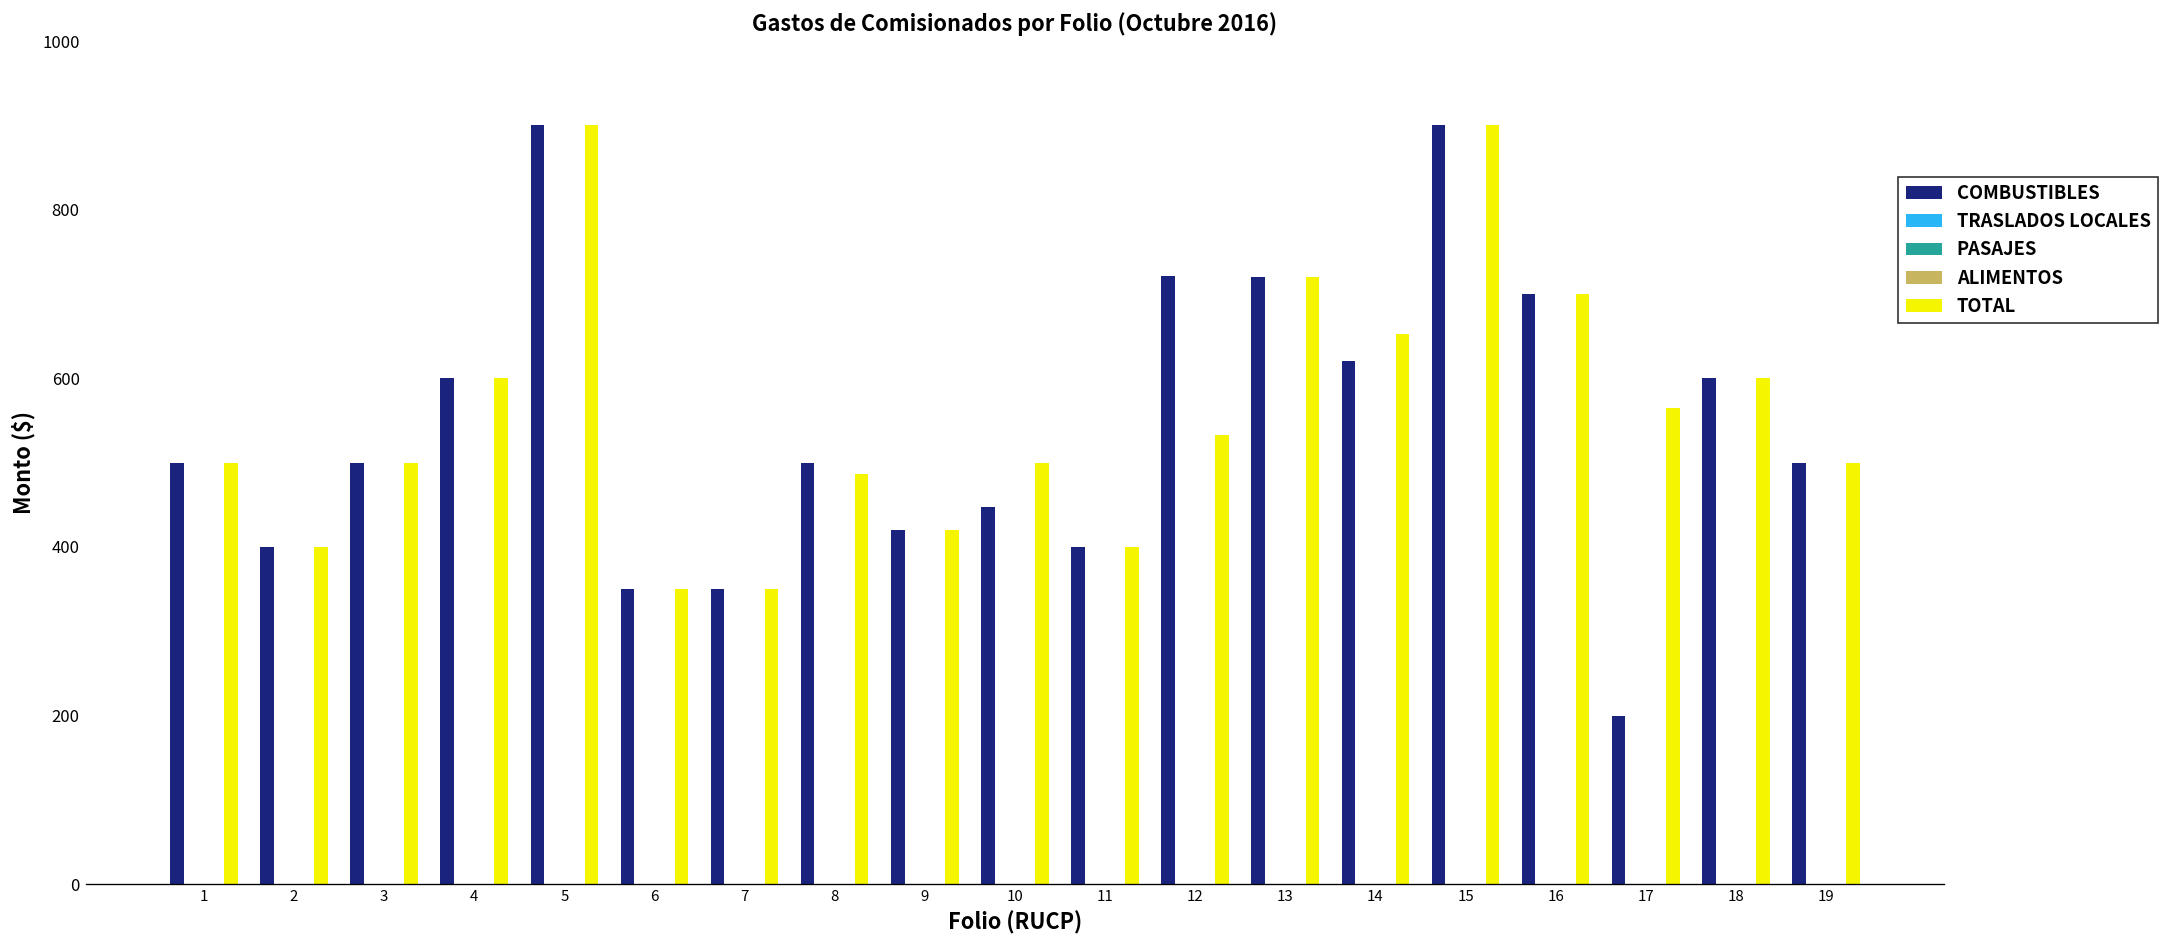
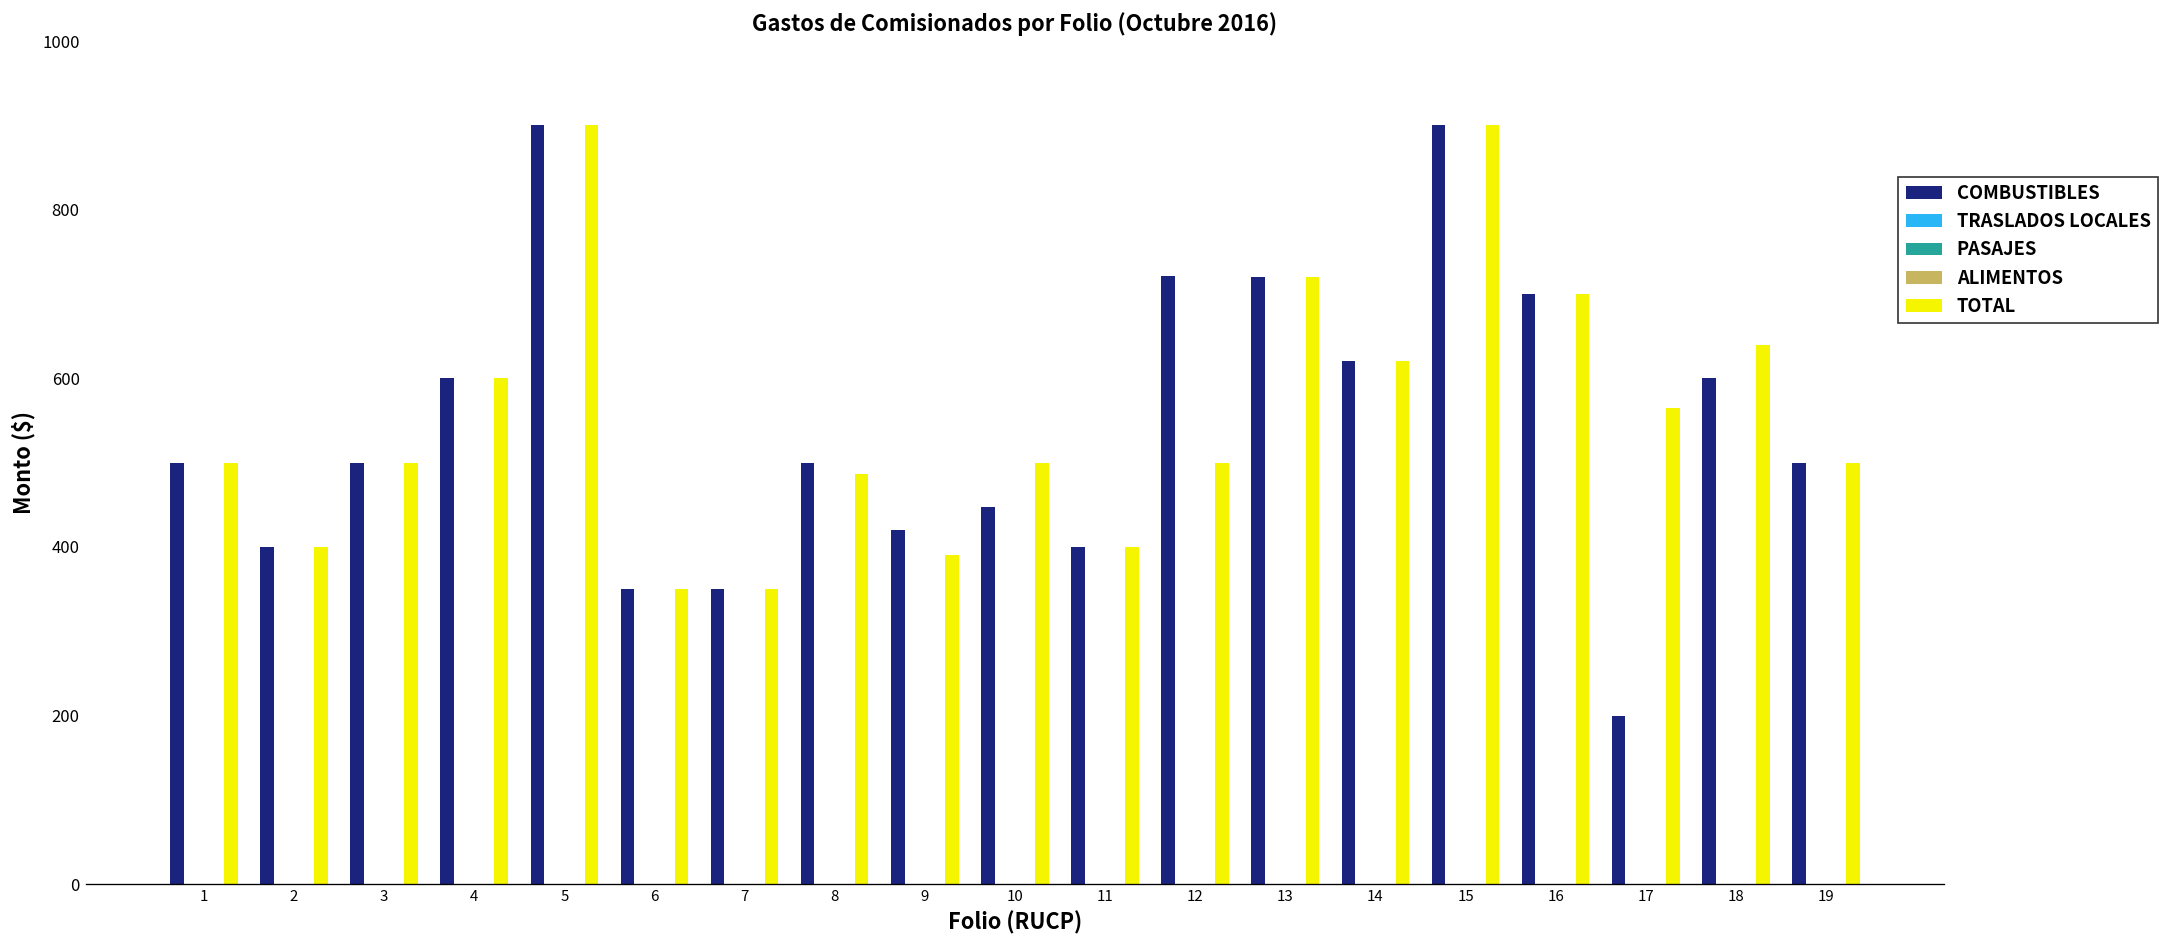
TOTAL, 9: 420 -> 390
TOTAL, 12: 530 -> 500
TOTAL, 14: 650 -> 620
TOTAL, 18: 600 -> 640
